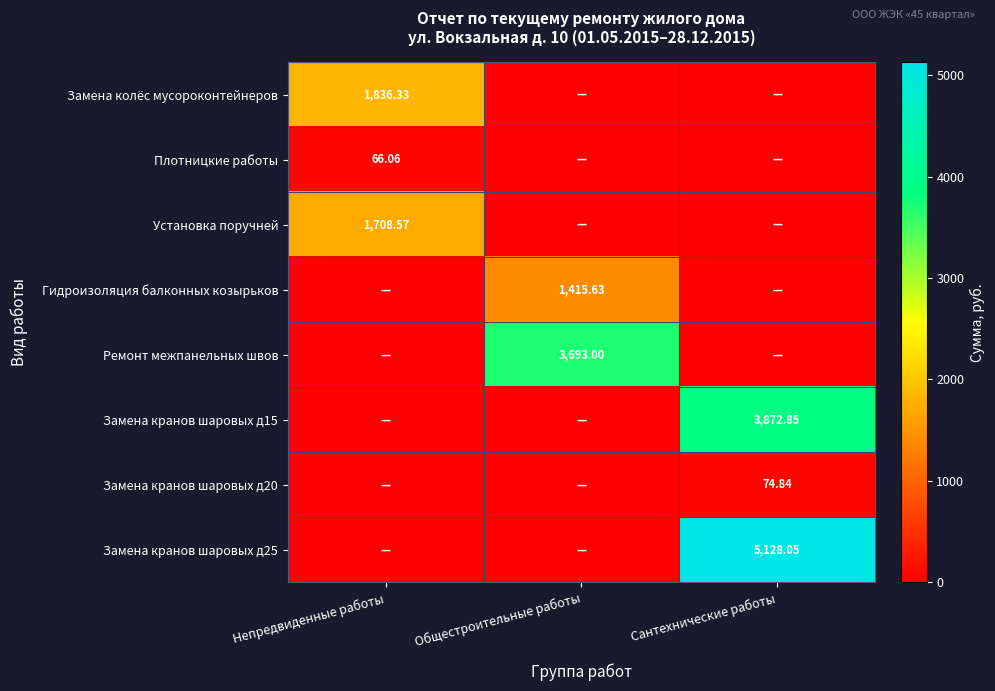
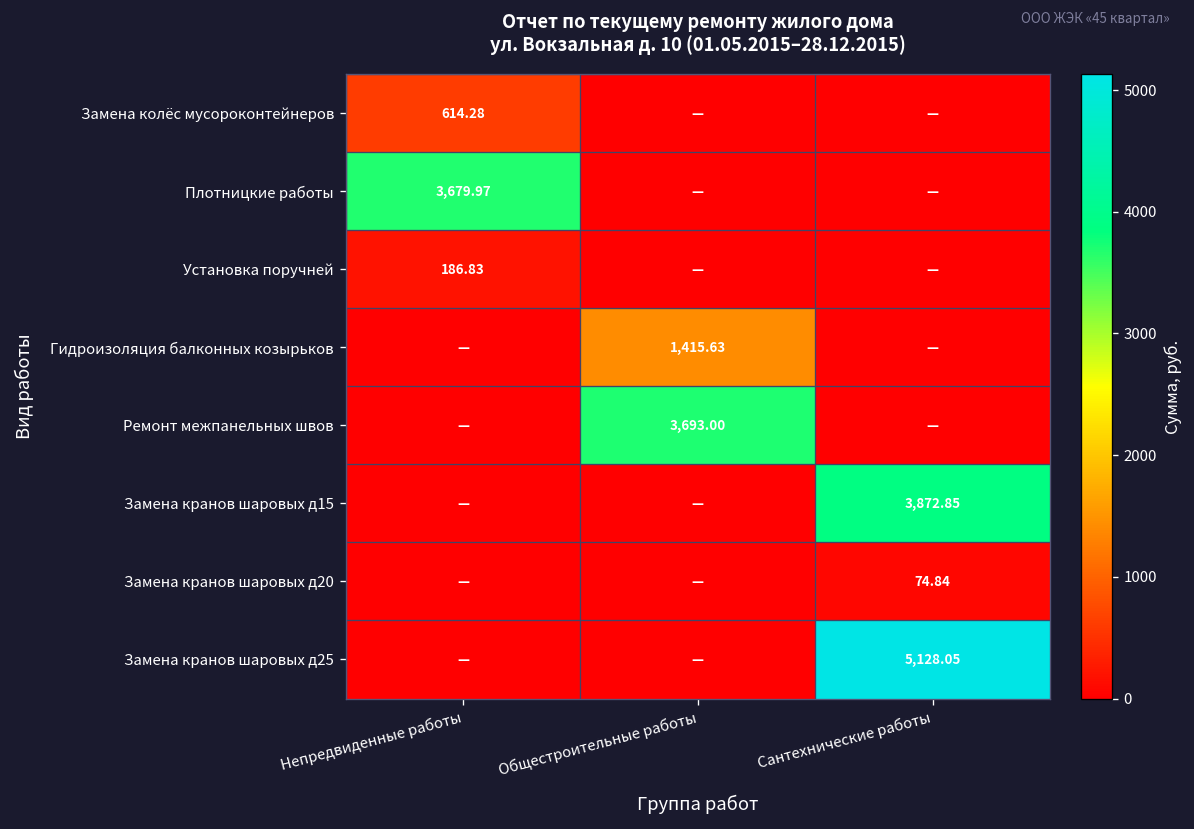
Замена колёс мусороконтейнеров, Непредвиденные работы: 1,836.33 -> 614.28
Плотницкие работы, Непредвиденные работы: 66.06 -> 3,679.97
Установка поручней, Непредвиденные работы: 1,708.57 -> 186.83
